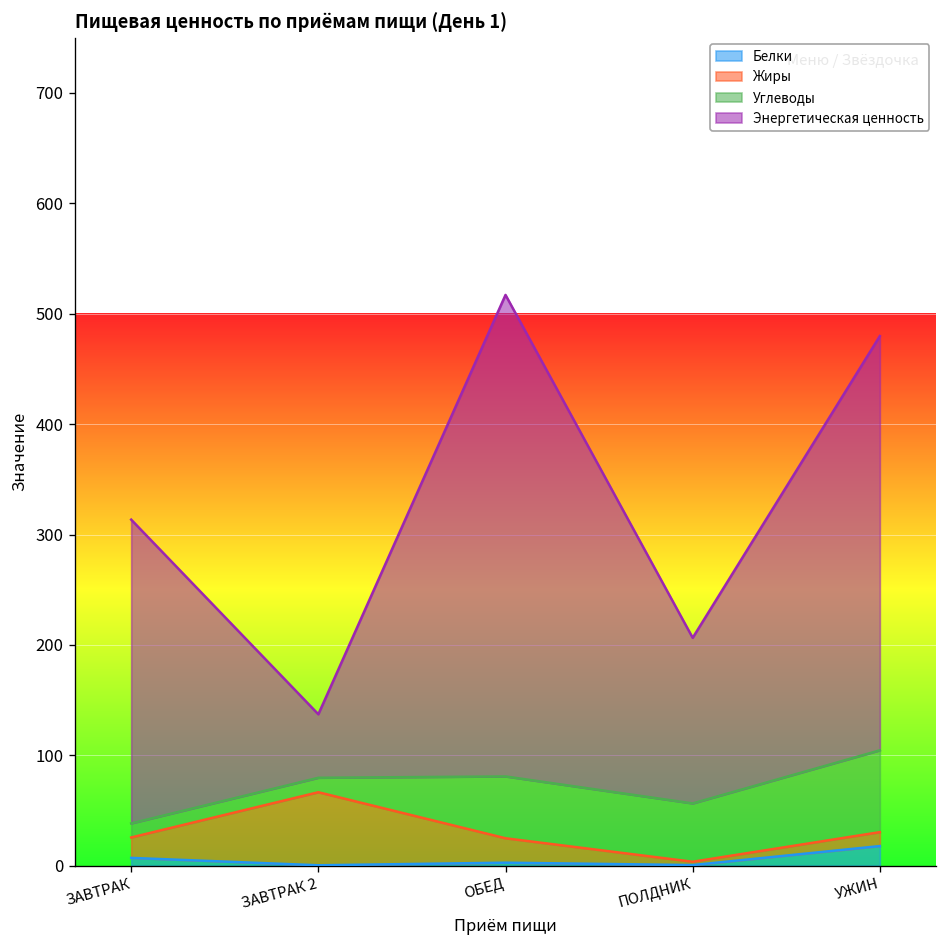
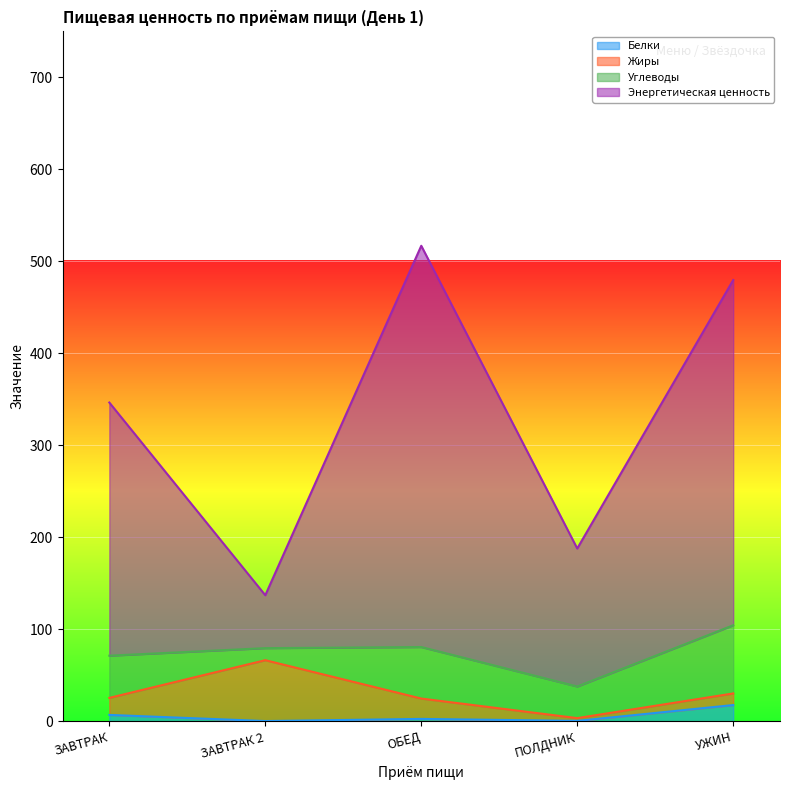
Углеводы, ЗАВТРАК: 10 -> 50
Углеводы, ПОЛДНИК: 50 -> 30
